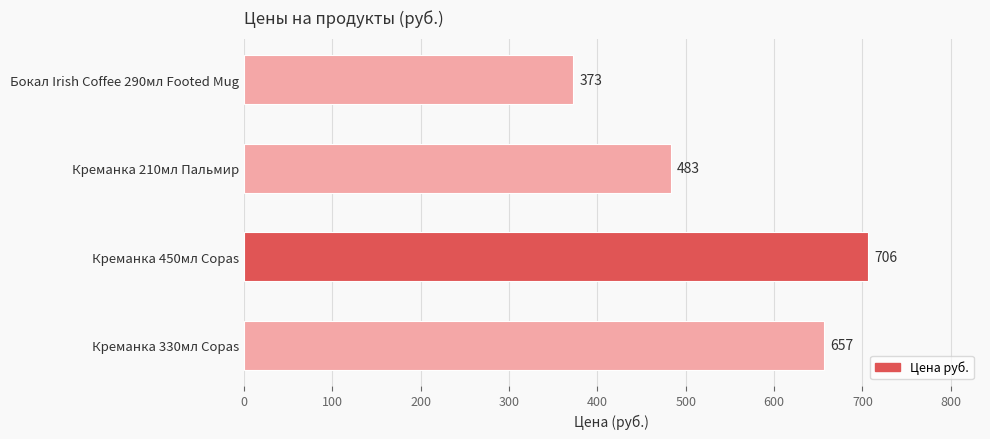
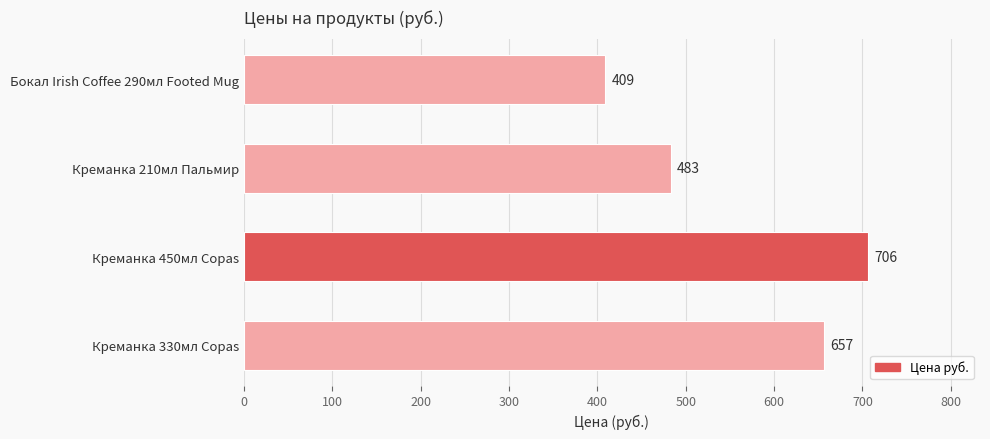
Бокал Irish Coffee 290мл Footed Mug: 373 -> 409
